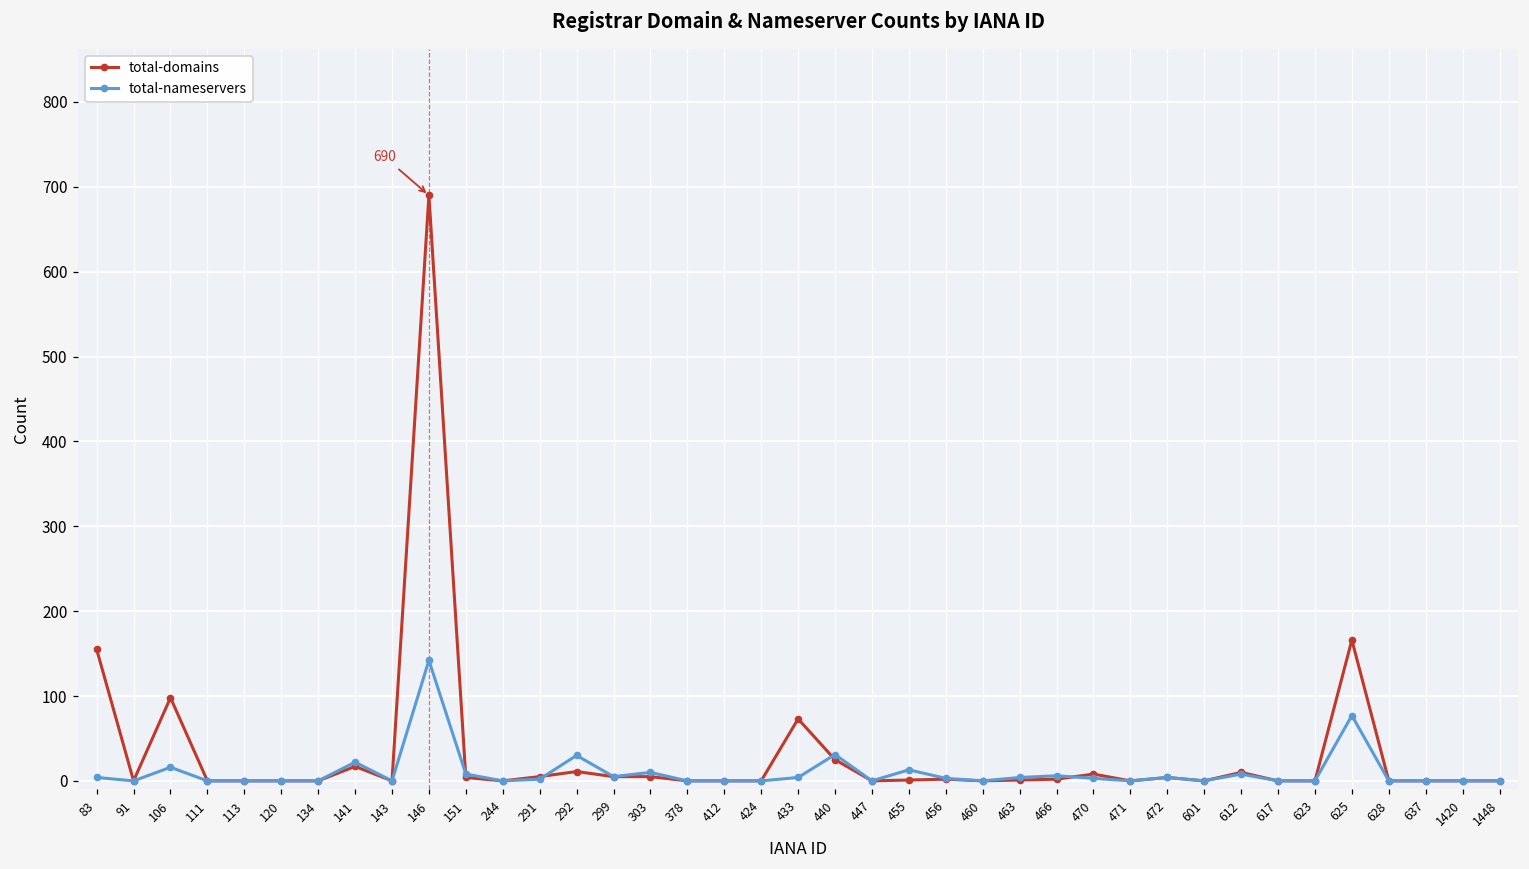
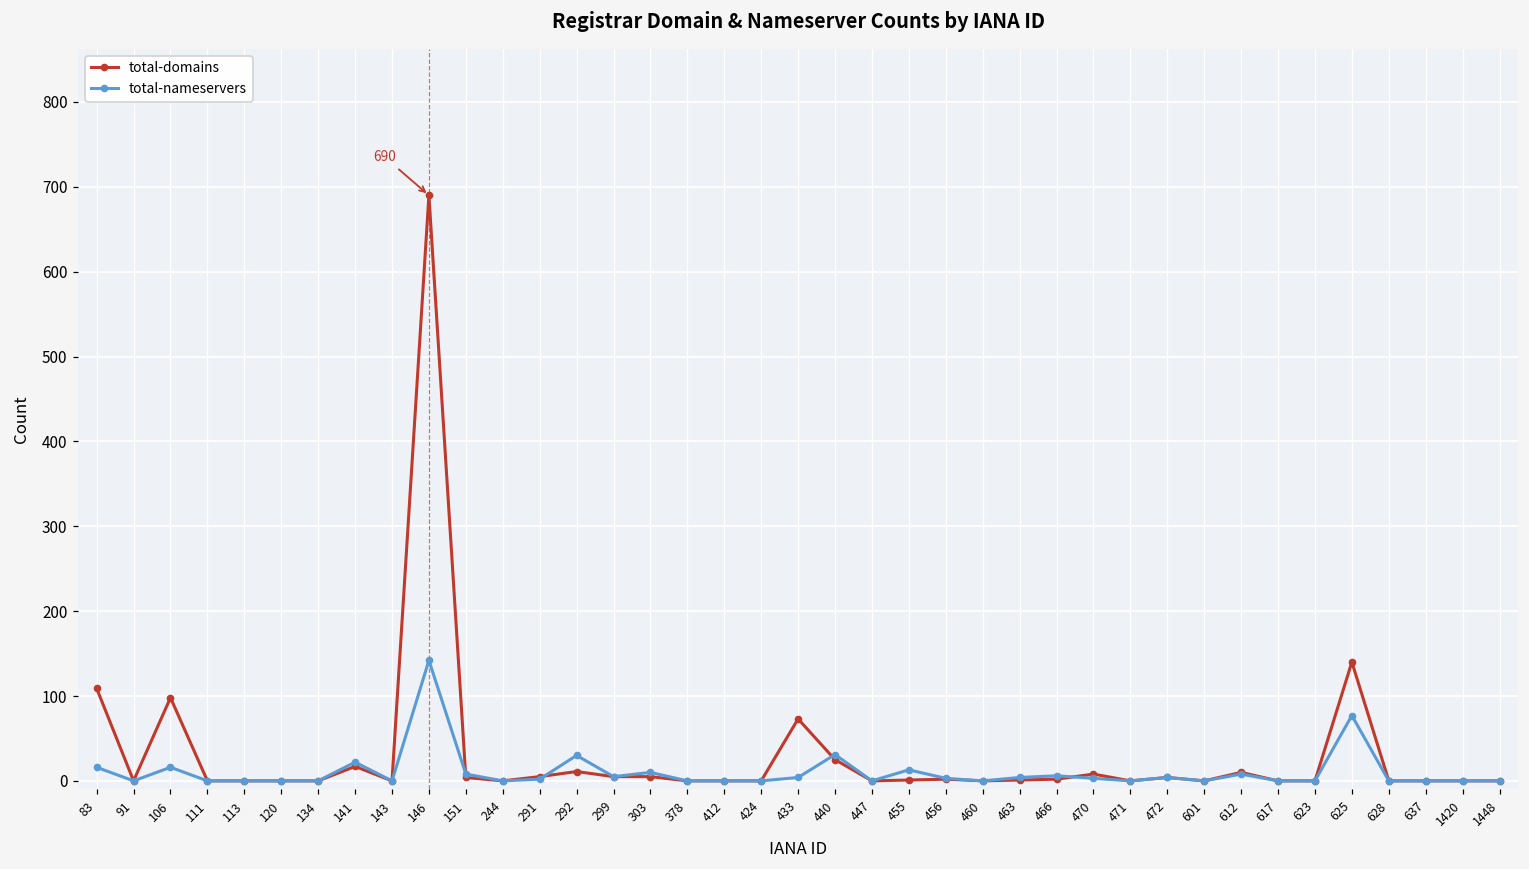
total-domains, 83: 160 -> 110
total-nameservers, 83: 0 -> 20
total-domains, 625: 170 -> 140
